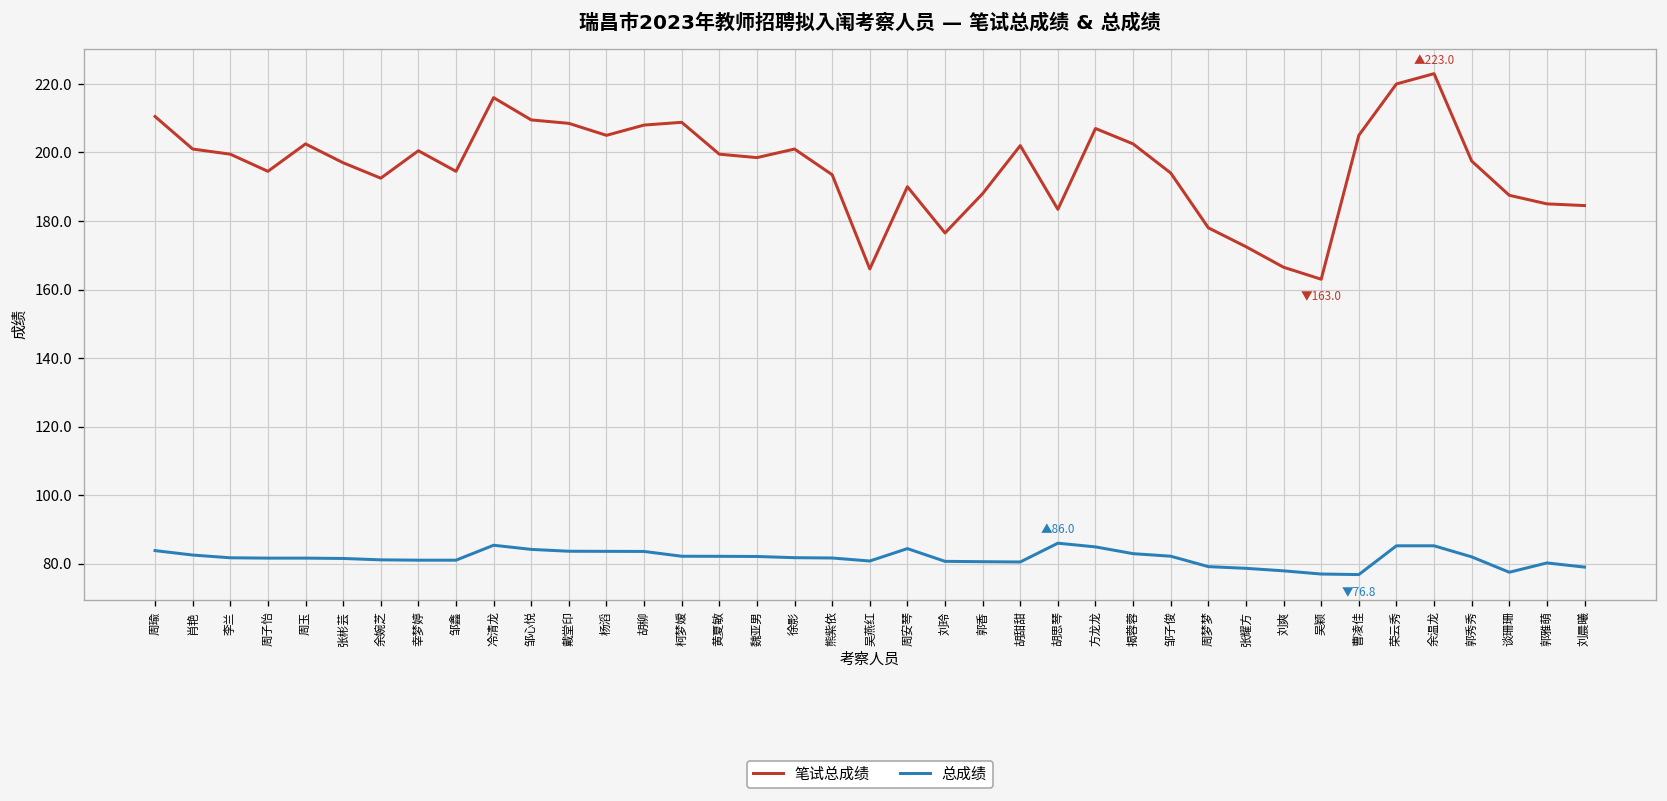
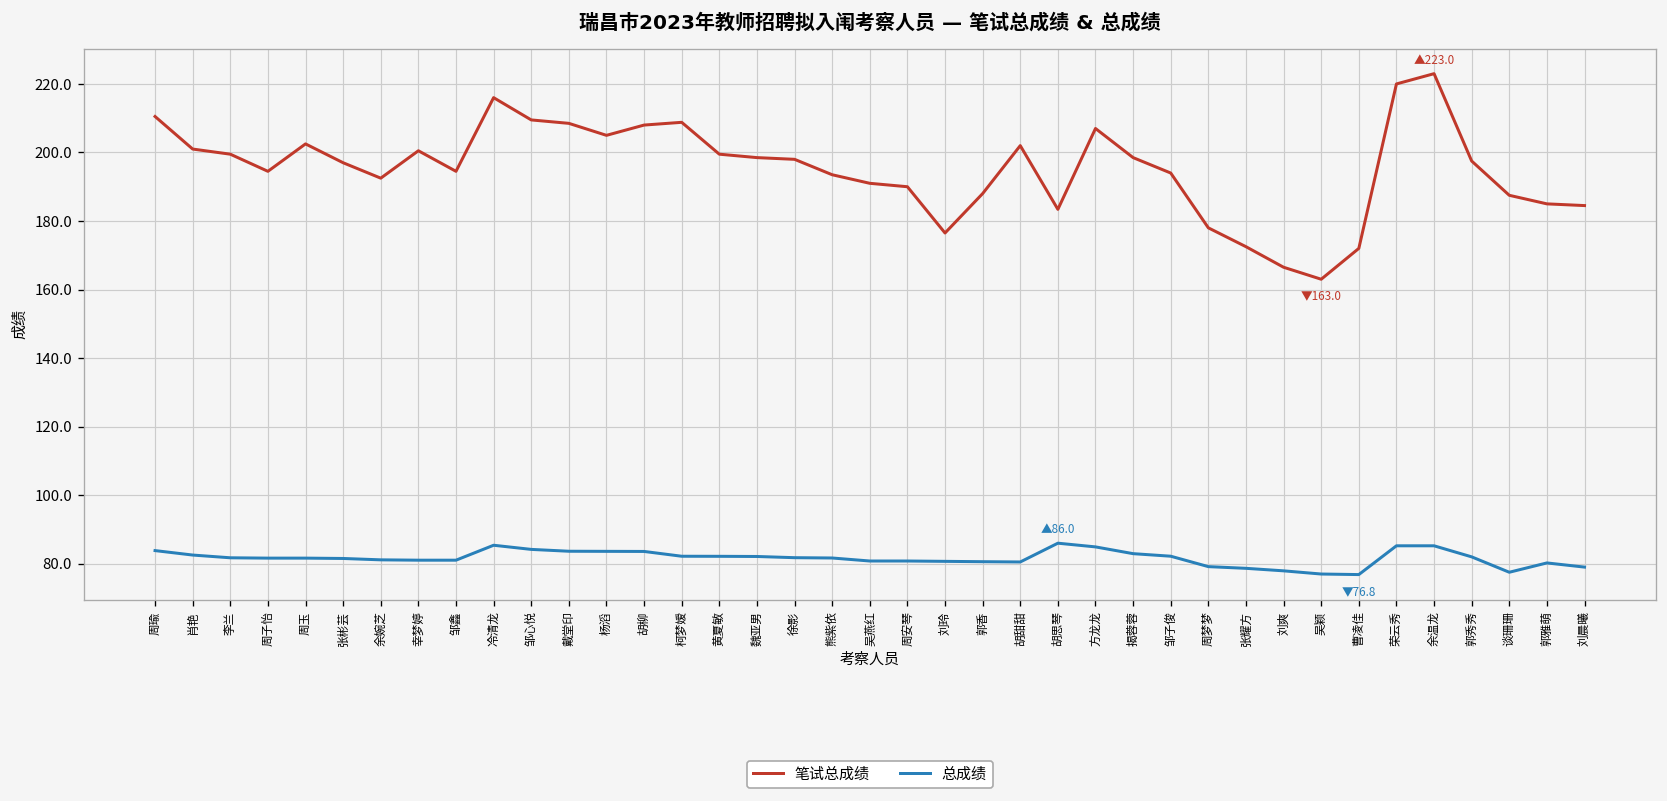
笔试总成绩, 徐影: 201 -> 198
笔试总成绩, 吴燕红: 166 -> 191
总成绩, 周安琴: 84 -> 81
笔试总成绩, 揭蓉蓉: 203 -> 199
笔试总成绩, 曹凌佳: 205 -> 172
